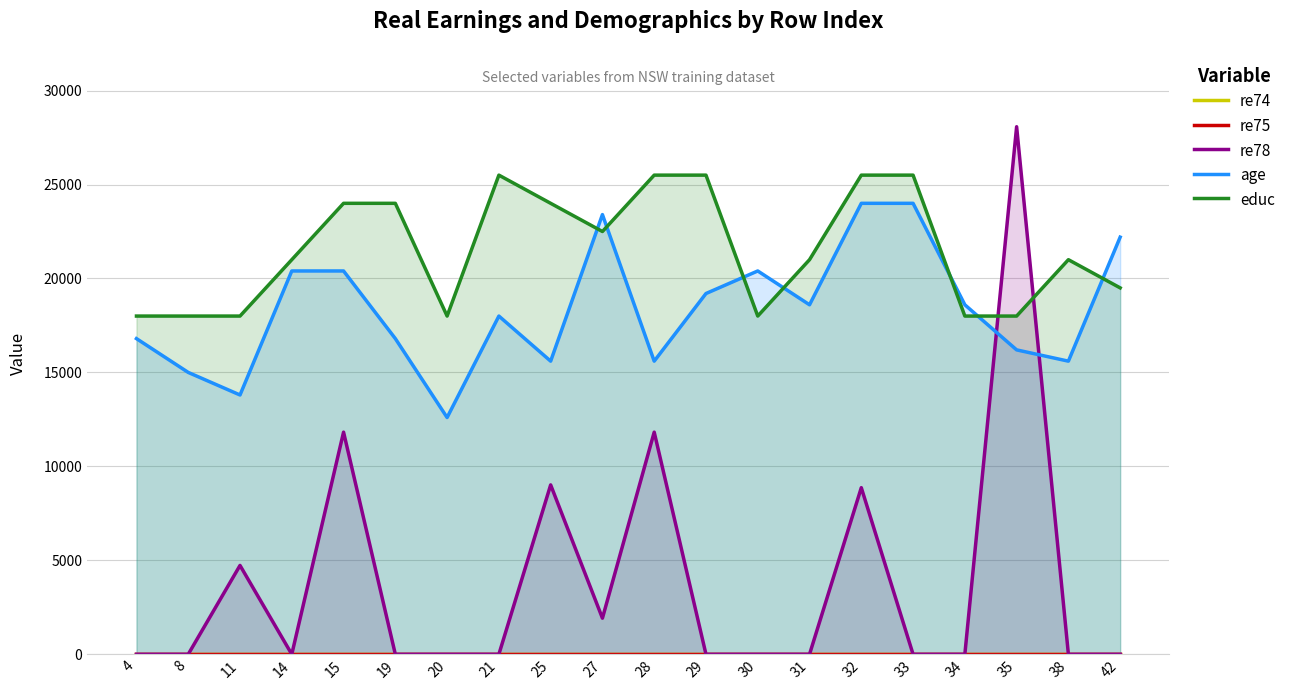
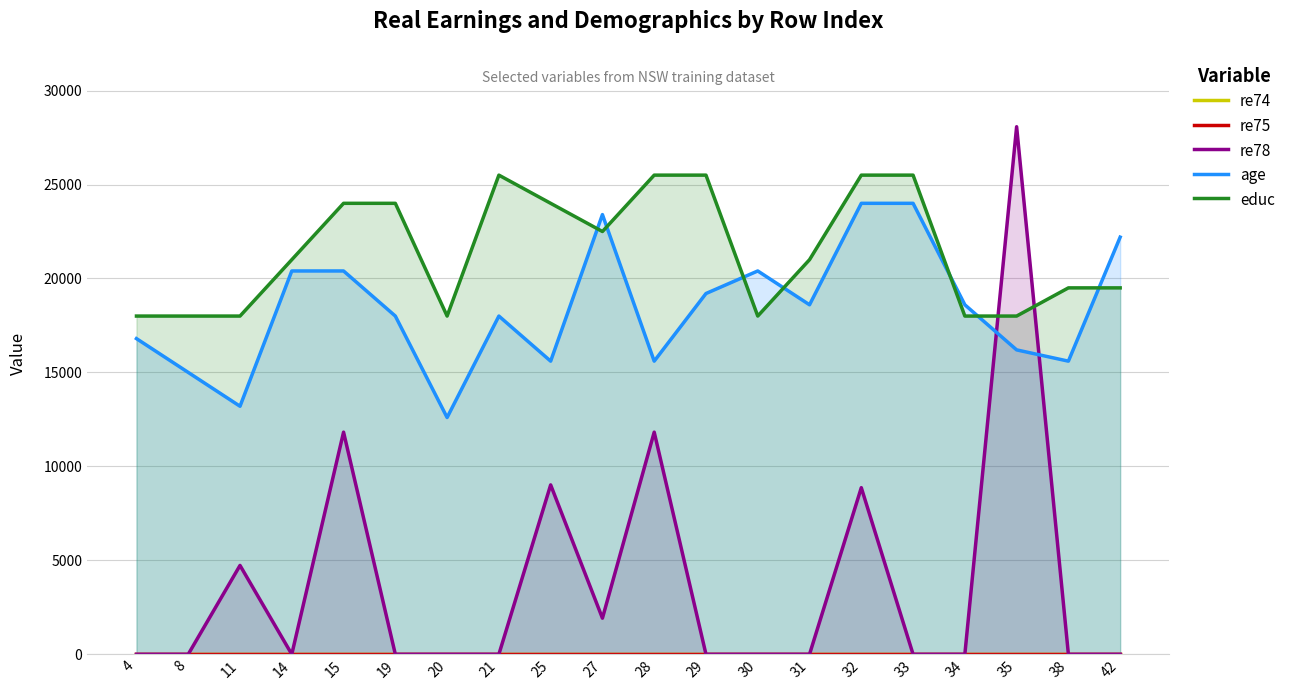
age, 11: 13800 -> 13200
age, 19: 16800 -> 18000
educ, 38: 21000 -> 19500
